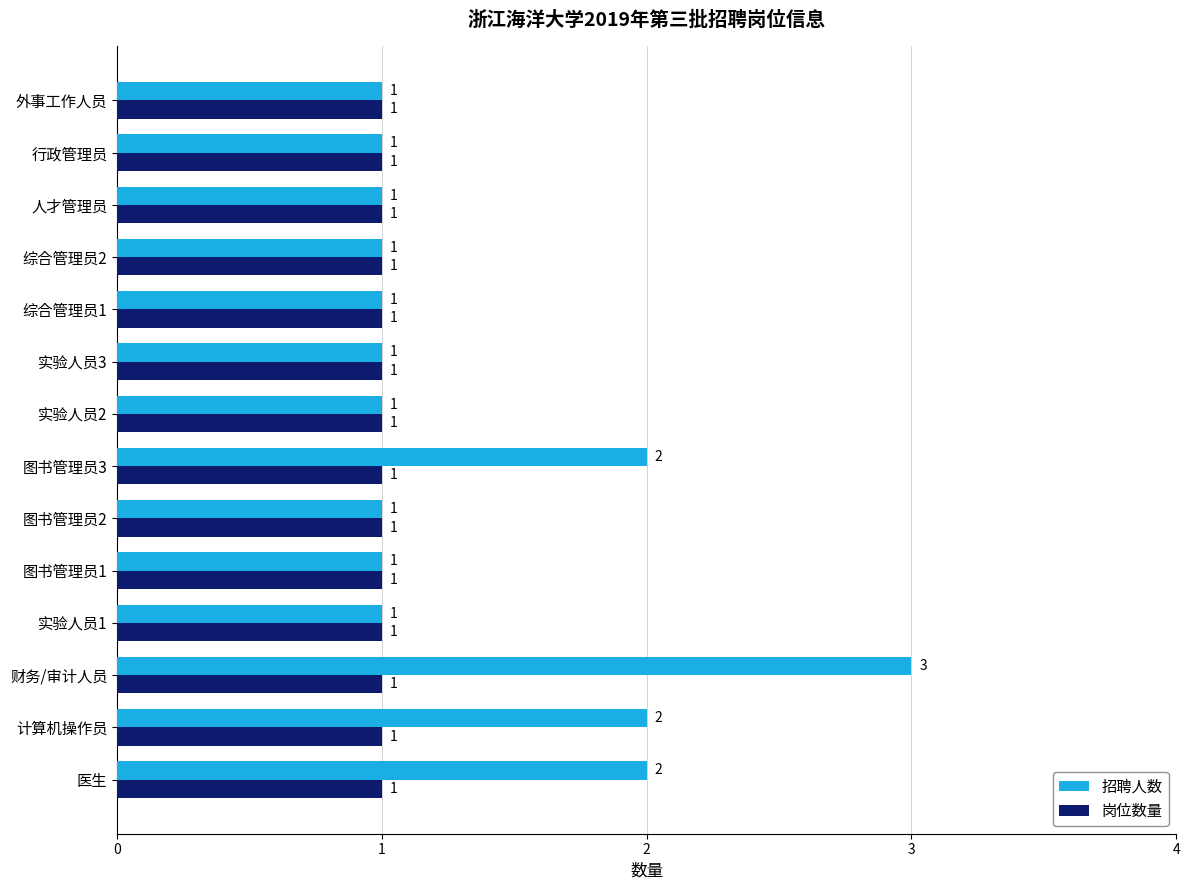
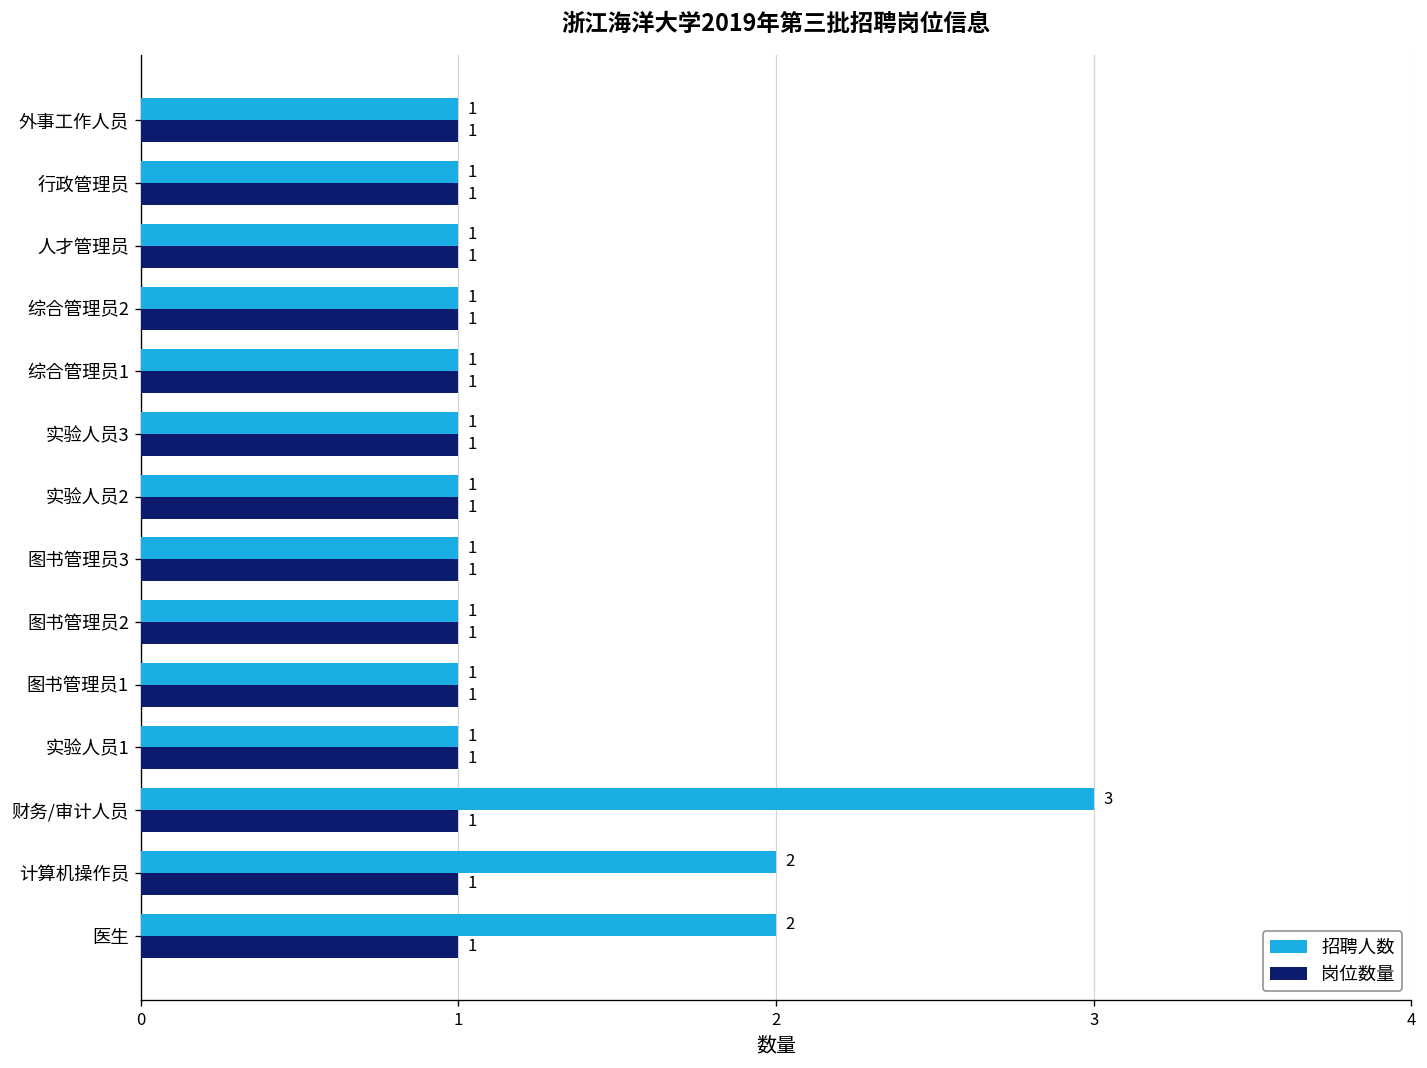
招聘人数, 图书管理员3: 2 -> 1
